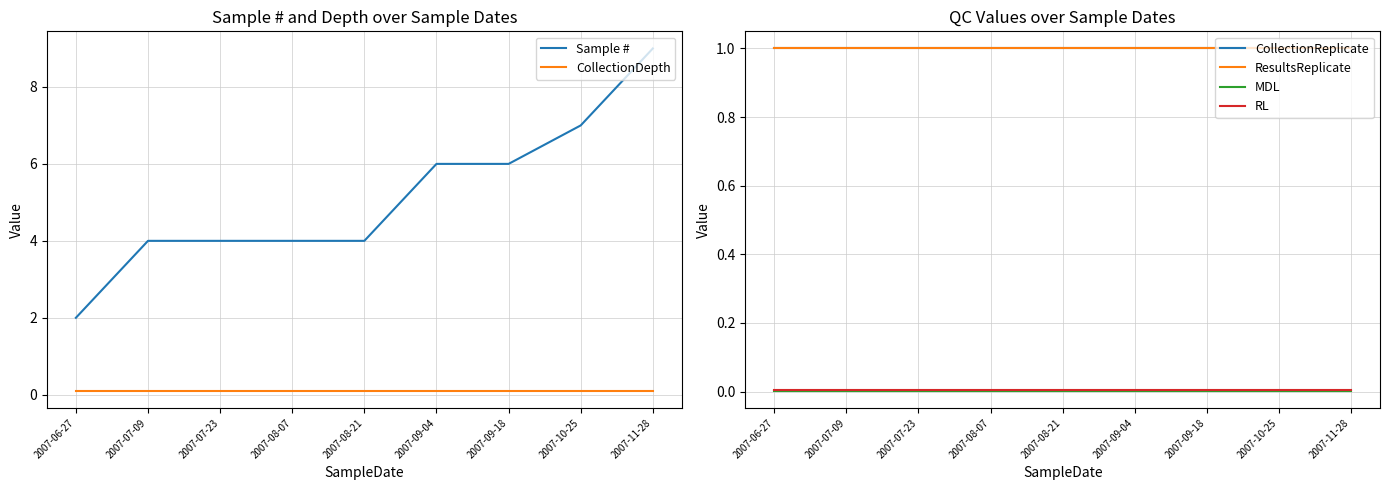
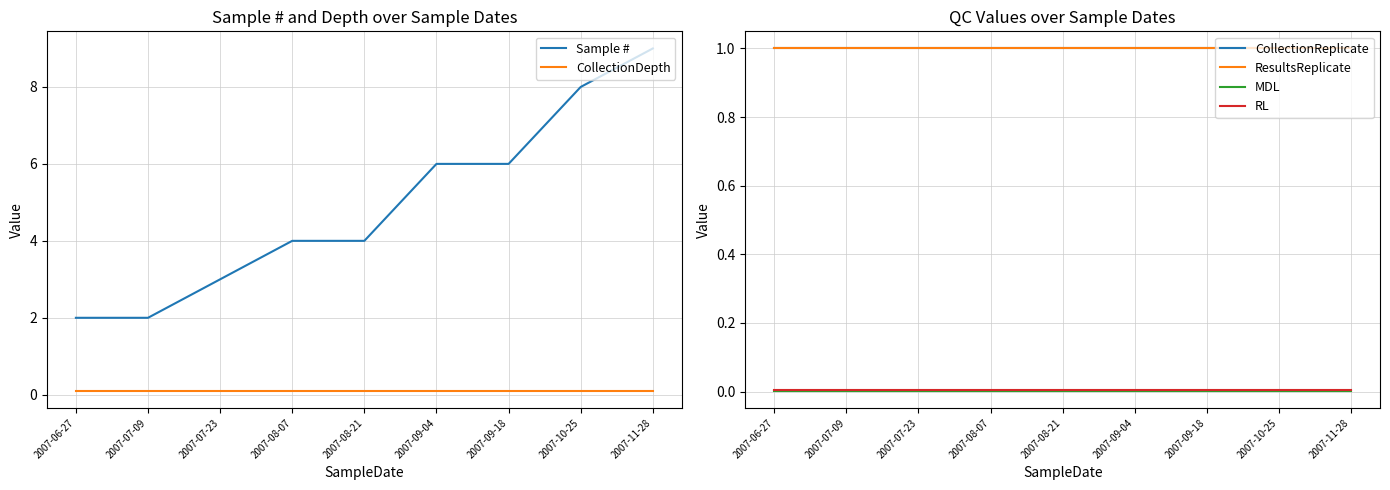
Sample # and Depth over Sample Dates, Sample #, 2007-07-09: 4 -> 2
Sample # and Depth over Sample Dates, Sample #, 2007-07-23: 4 -> 3
Sample # and Depth over Sample Dates, Sample #, 2007-10-25: 7 -> 8
